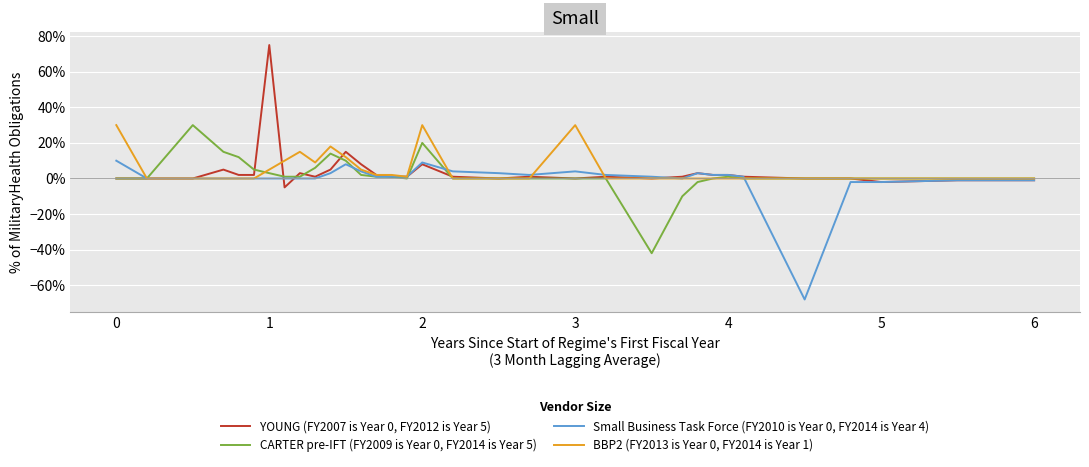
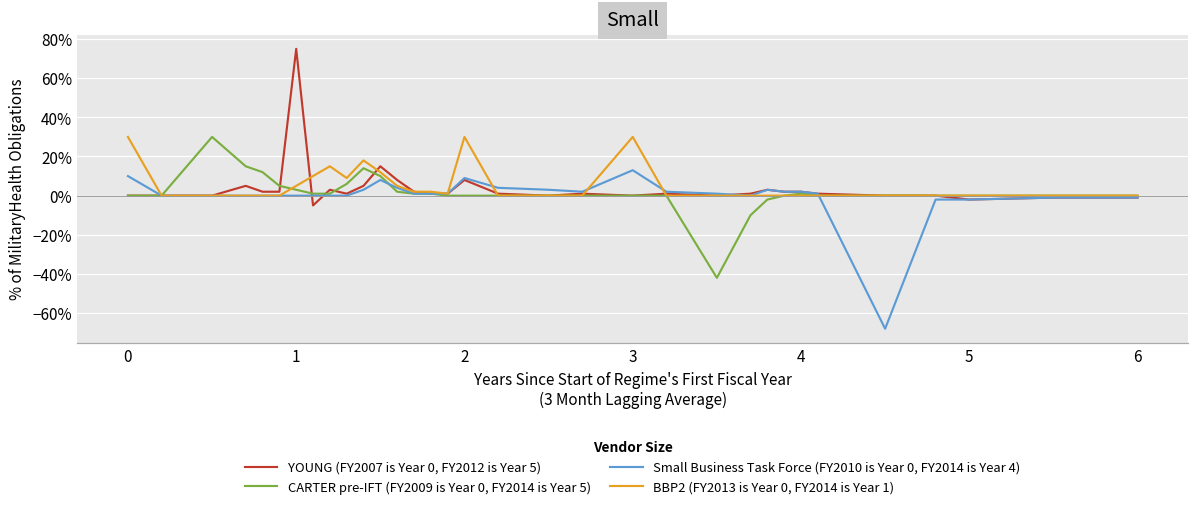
CARTER pre-IFT (FY2009 is Year 0, FY2014 is Year 5), 2: 20% -> 0%
Small Business Task Force (FY2010 is Year 0, FY2014 is Year 4), 3: 4% -> 13%
